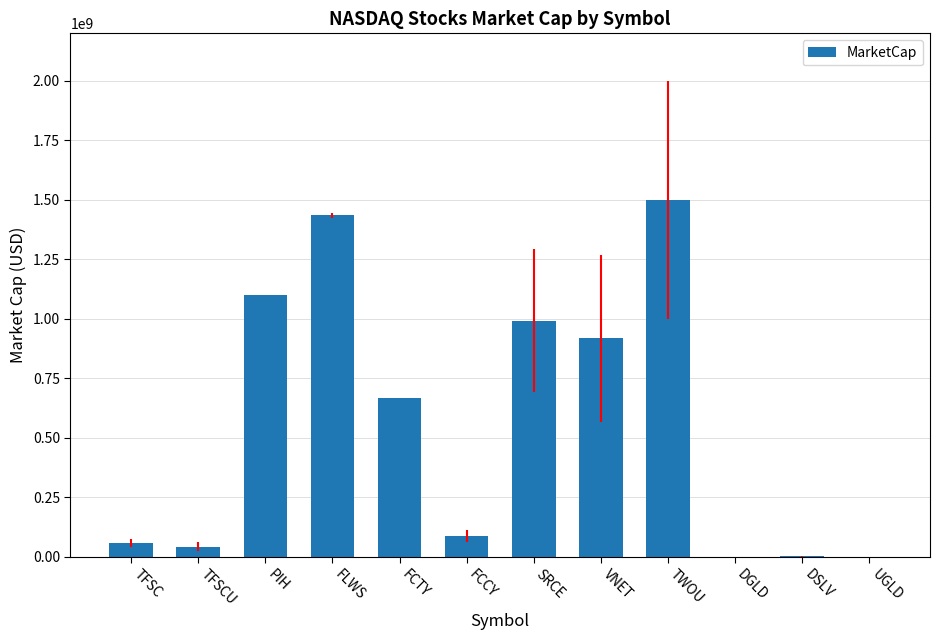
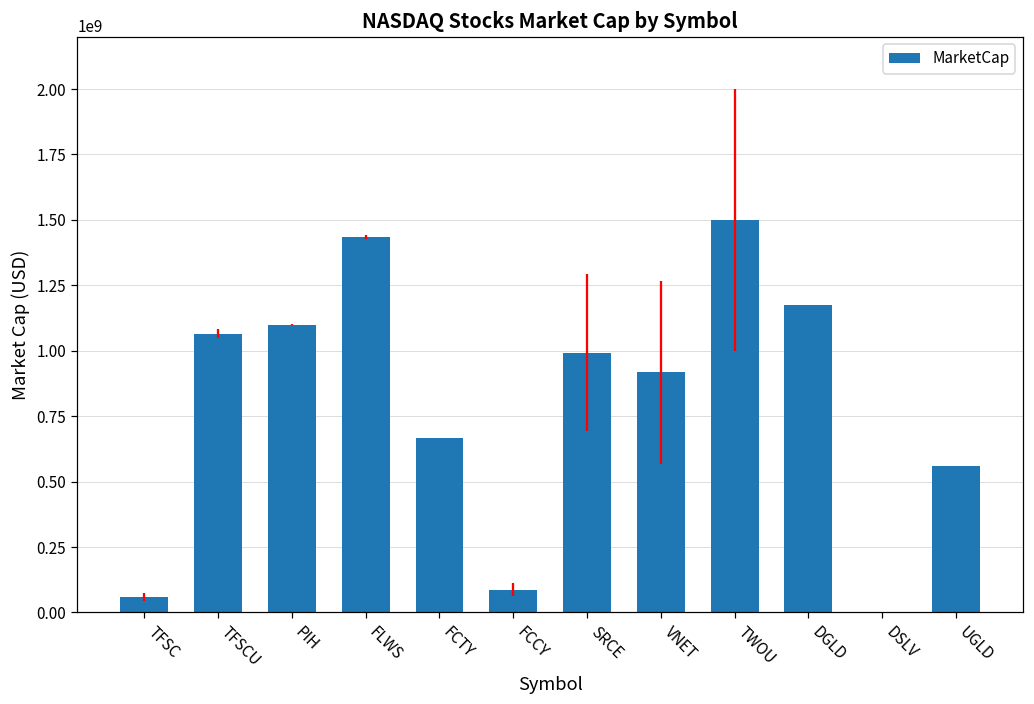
TFSCU: 40000000 -> 1070000000
DGLD: 0 -> 1180000000
UGLD: 0 -> 560000000
